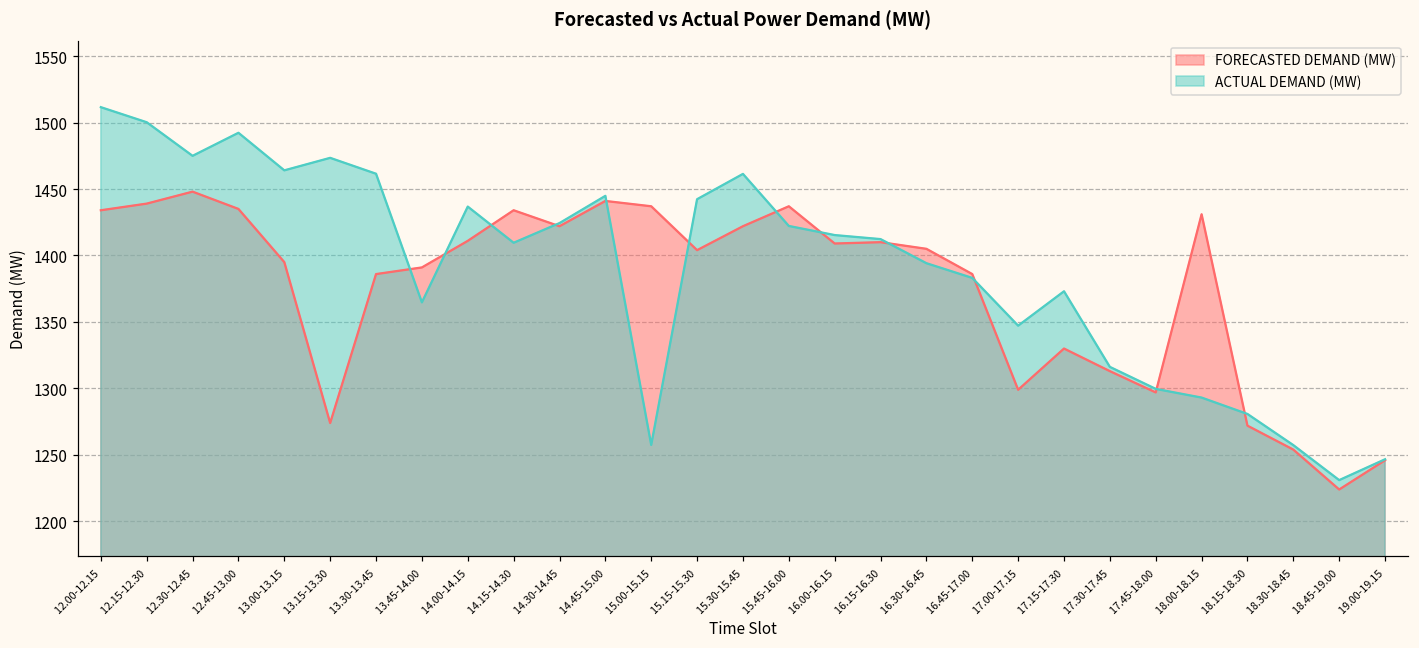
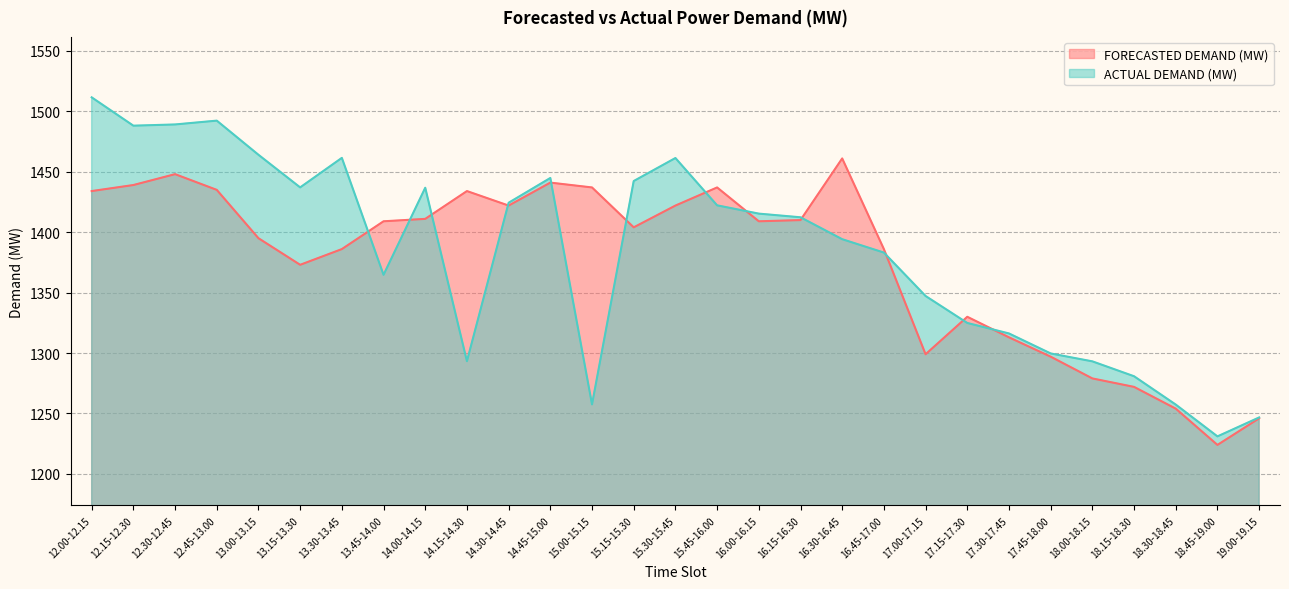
ACTUAL DEMAND (MW), 12.15-12.30: 1500 -> 1488
ACTUAL DEMAND (MW), 12.30-12.45: 1475 -> 1489
FORECASTED DEMAND (MW), 13.15-13.30: 1274 -> 1373
ACTUAL DEMAND (MW), 13.15-13.30: 1473 -> 1437
FORECASTED DEMAND (MW), 13.45-14.00: 1391 -> 1409
ACTUAL DEMAND (MW), 14.15-14.30: 1410 -> 1293
FORECASTED DEMAND (MW), 16.30-16.45: 1405 -> 1461
ACTUAL DEMAND (MW), 17.15-17.30: 1373 -> 1325
FORECASTED DEMAND (MW), 18.00-18.15: 1431 -> 1279
